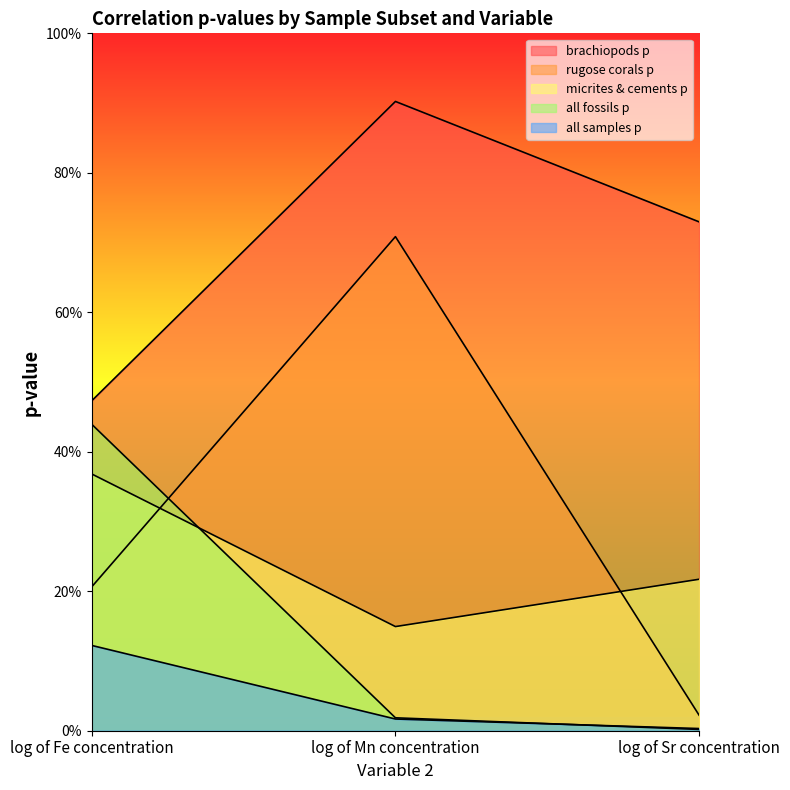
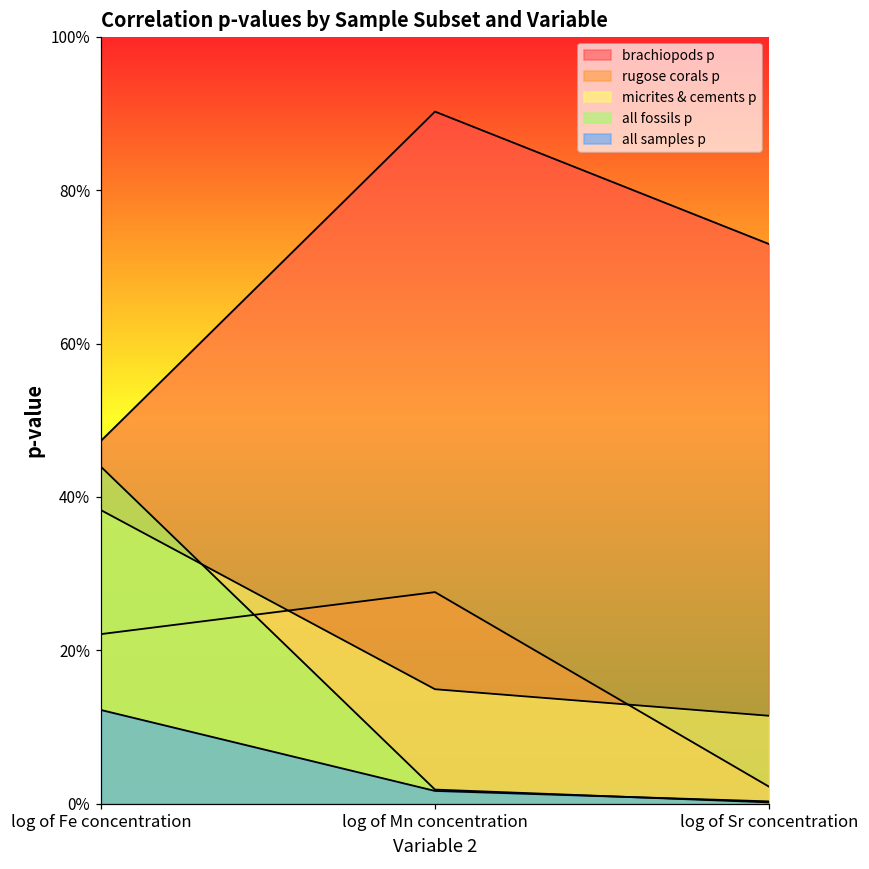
rugose corals p, log of Fe concentration: 21% -> 22%
micrites & cements p, log of Fe concentration: 37% -> 38%
rugose corals p, log of Mn concentration: 71% -> 28%
micrites & cements p, log of Sr concentration: 22% -> 11%
